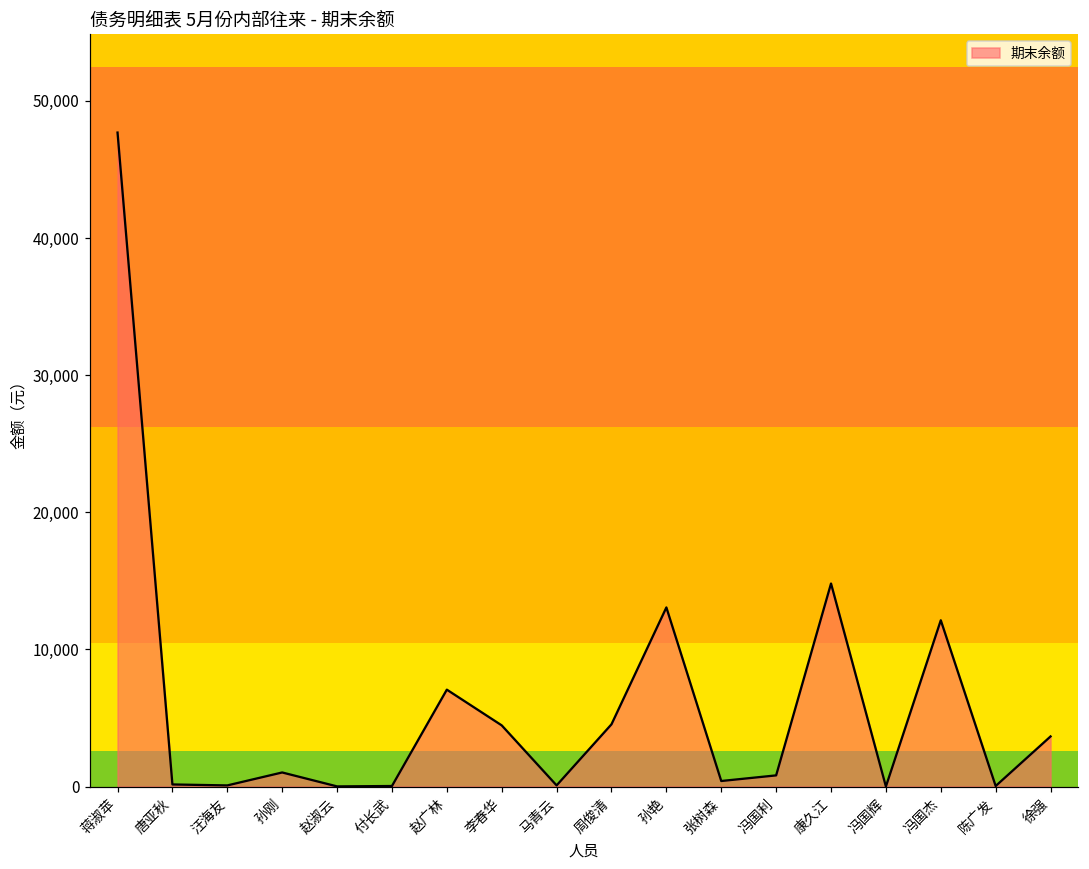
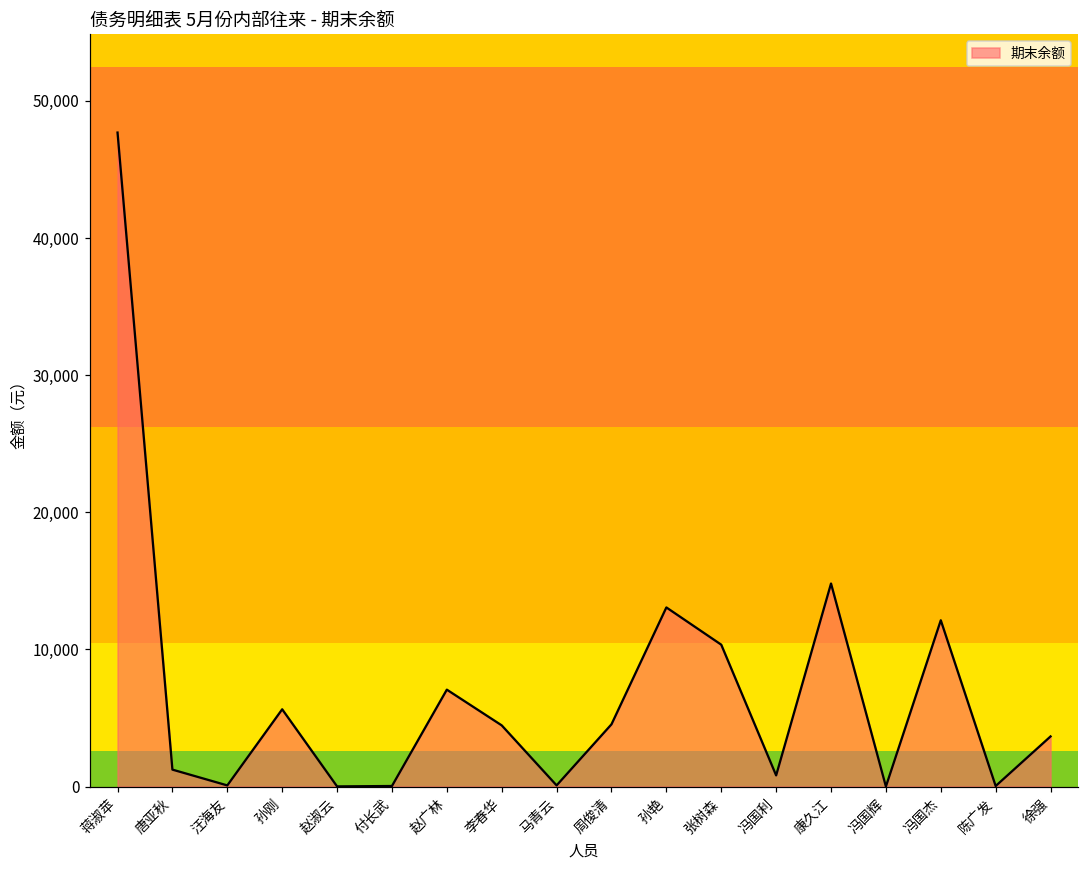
唐亚秋: 200 -> 1,200
孙刚: 1,000 -> 5,600
张树森: 400 -> 10,300
